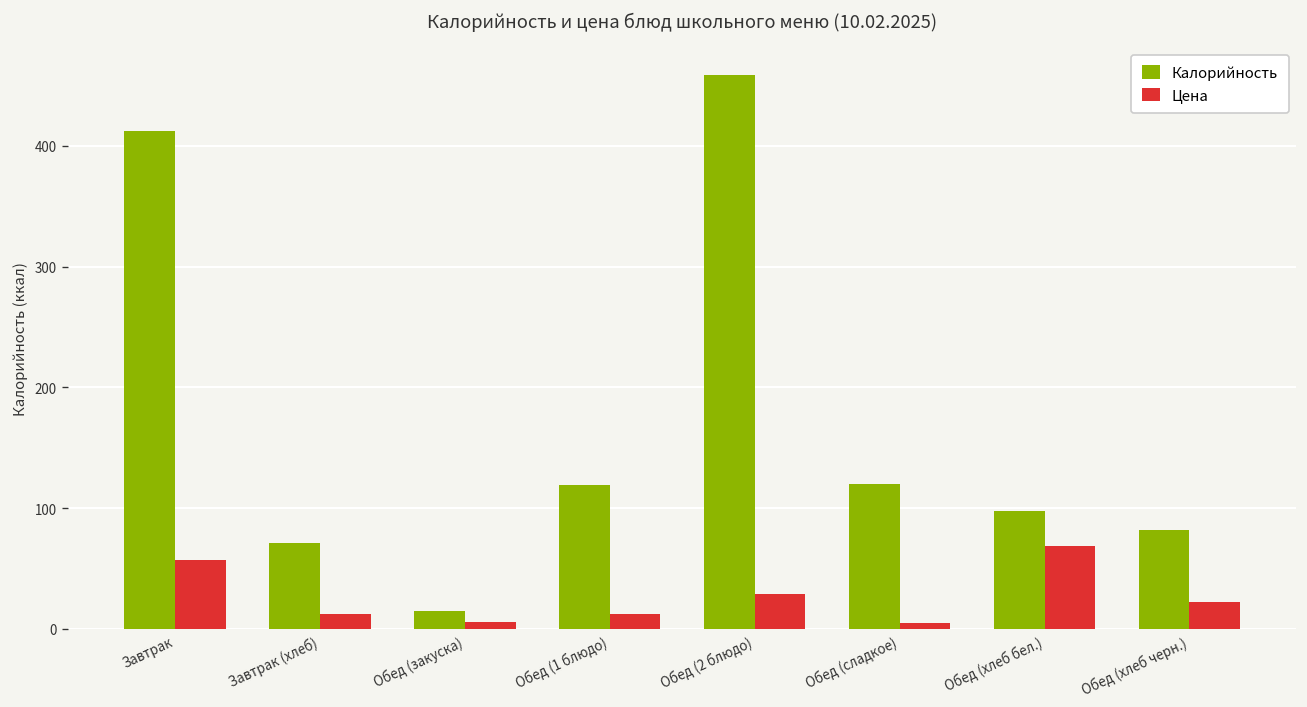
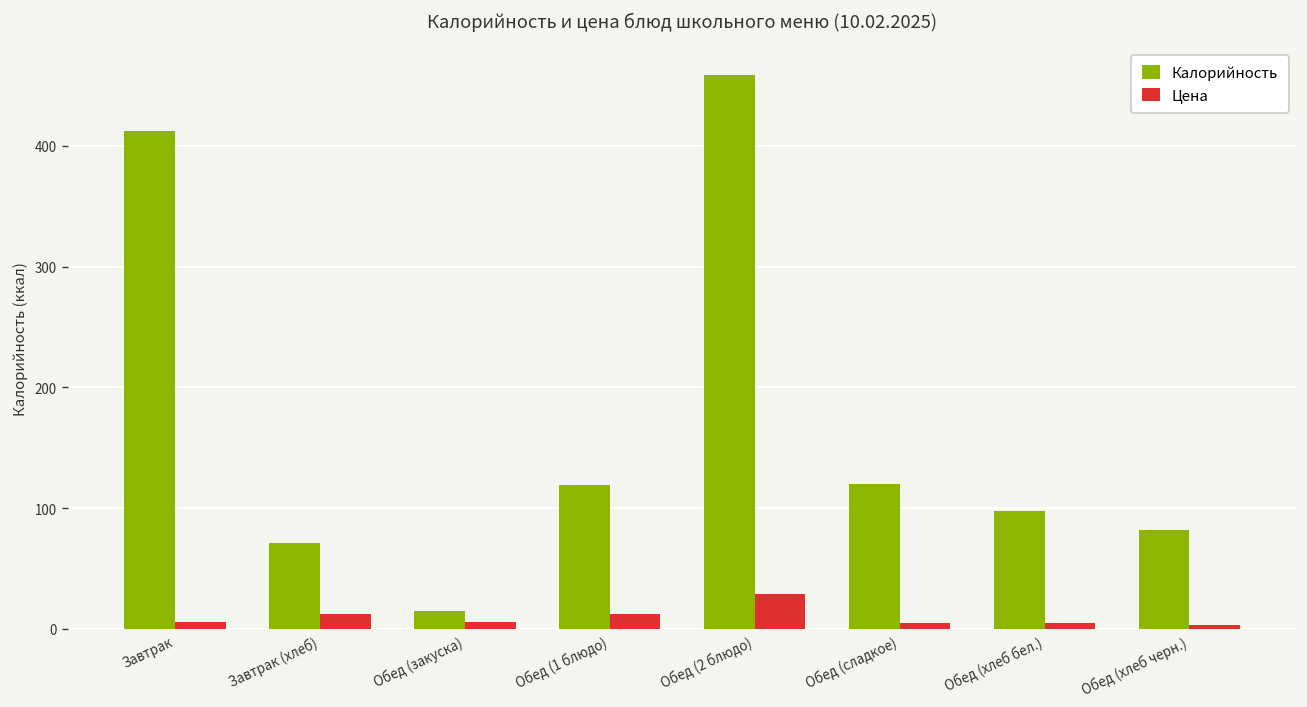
Цена, Завтрак: 57 -> 6
Цена, Обед (хлеб бел.): 69 -> 5
Цена, Обед (хлеб черн.): 22 -> 3
